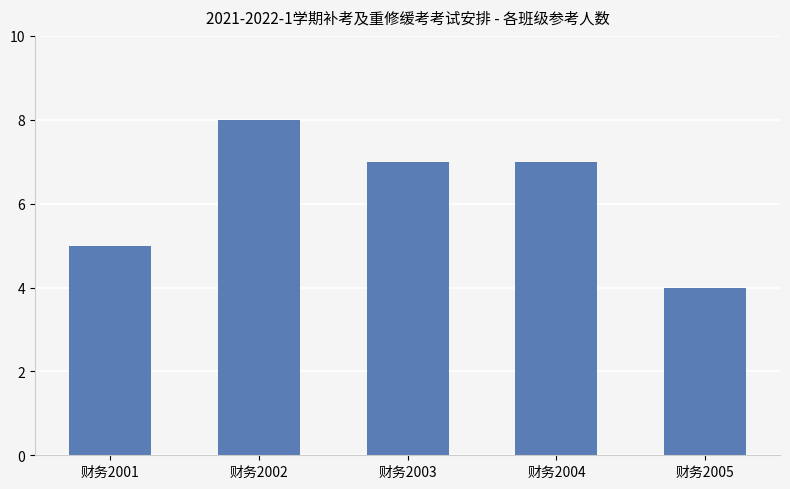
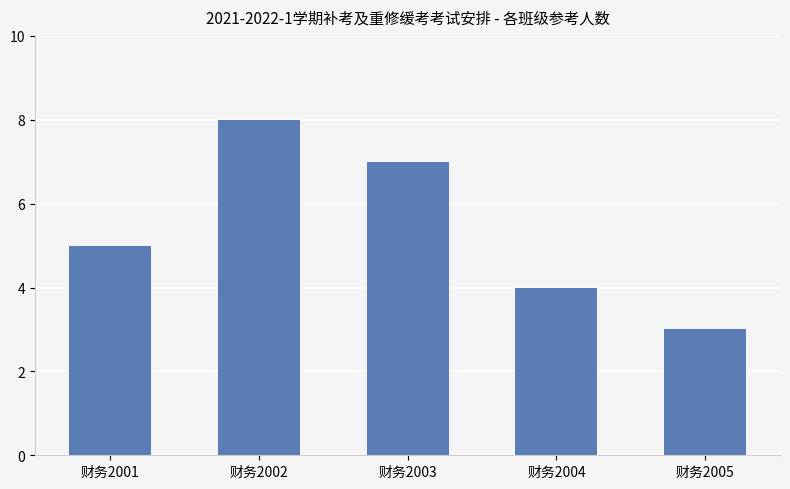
财务2004: 7 -> 4
财务2005: 4 -> 3
